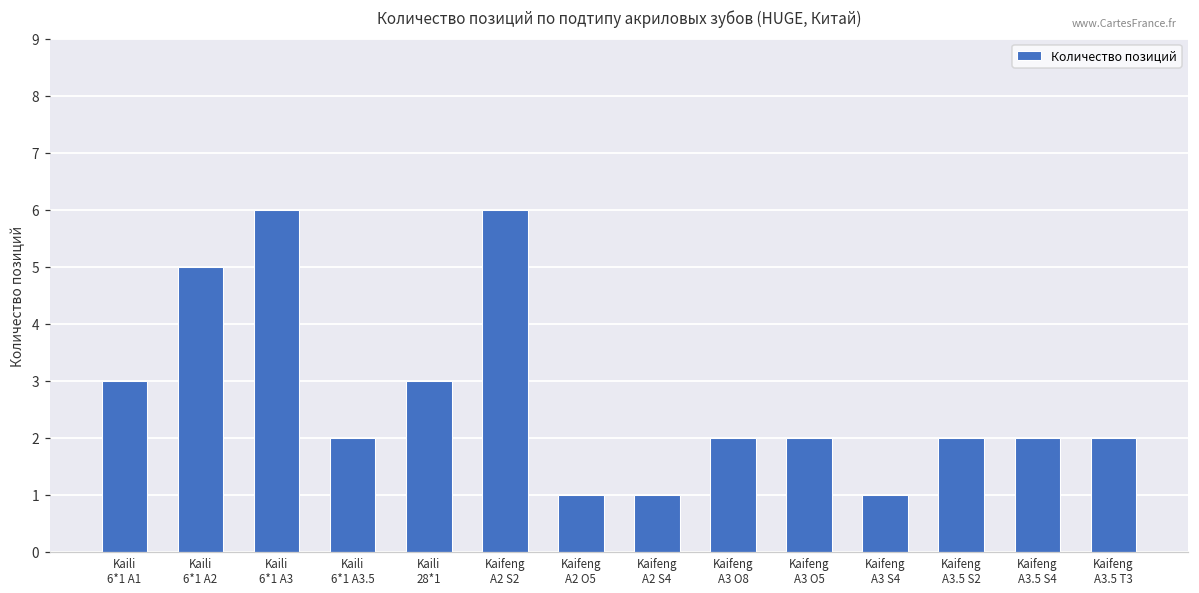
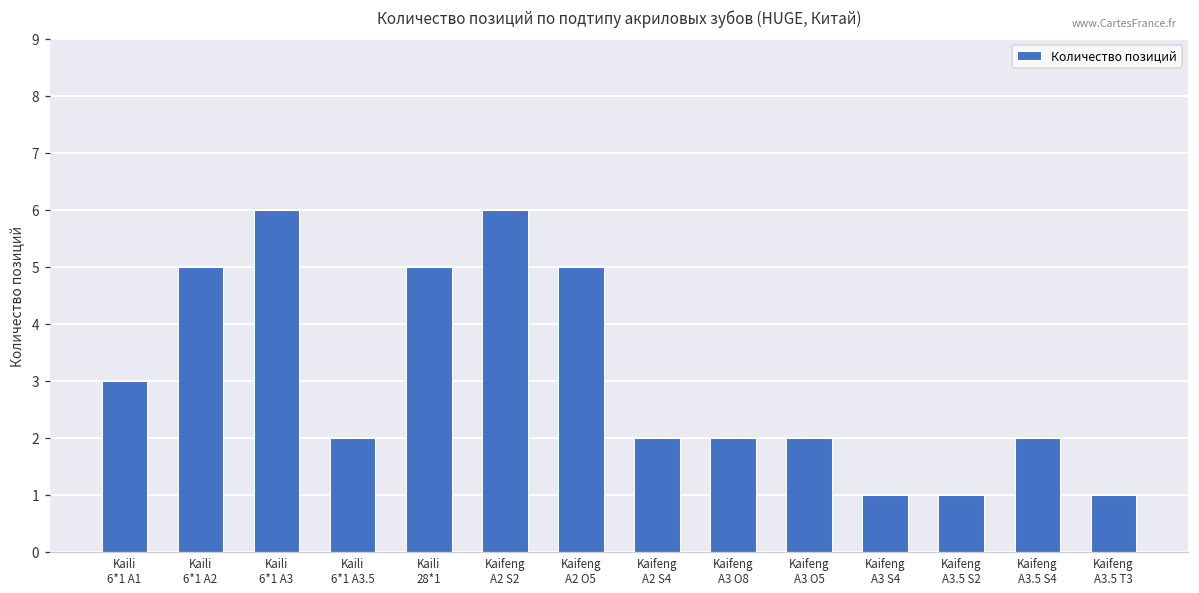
Kaili 28*1: 3 -> 5
Kaifeng A2 O5: 1 -> 5
Kaifeng A2 S4: 1 -> 2
Kaifeng A3.5 S2: 2 -> 1
Kaifeng A3.5 T3: 2 -> 1
